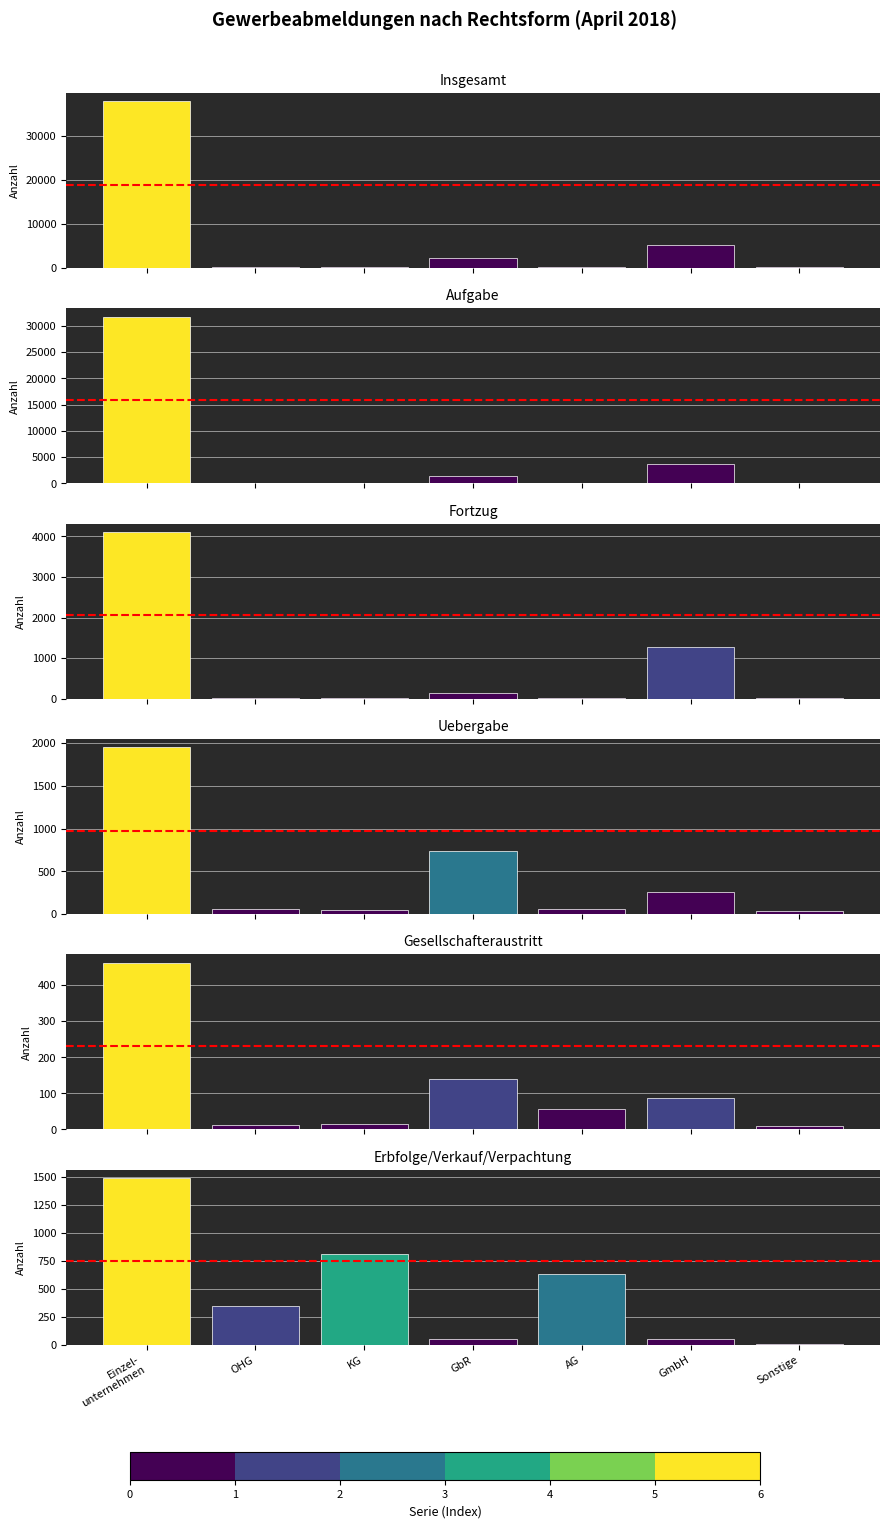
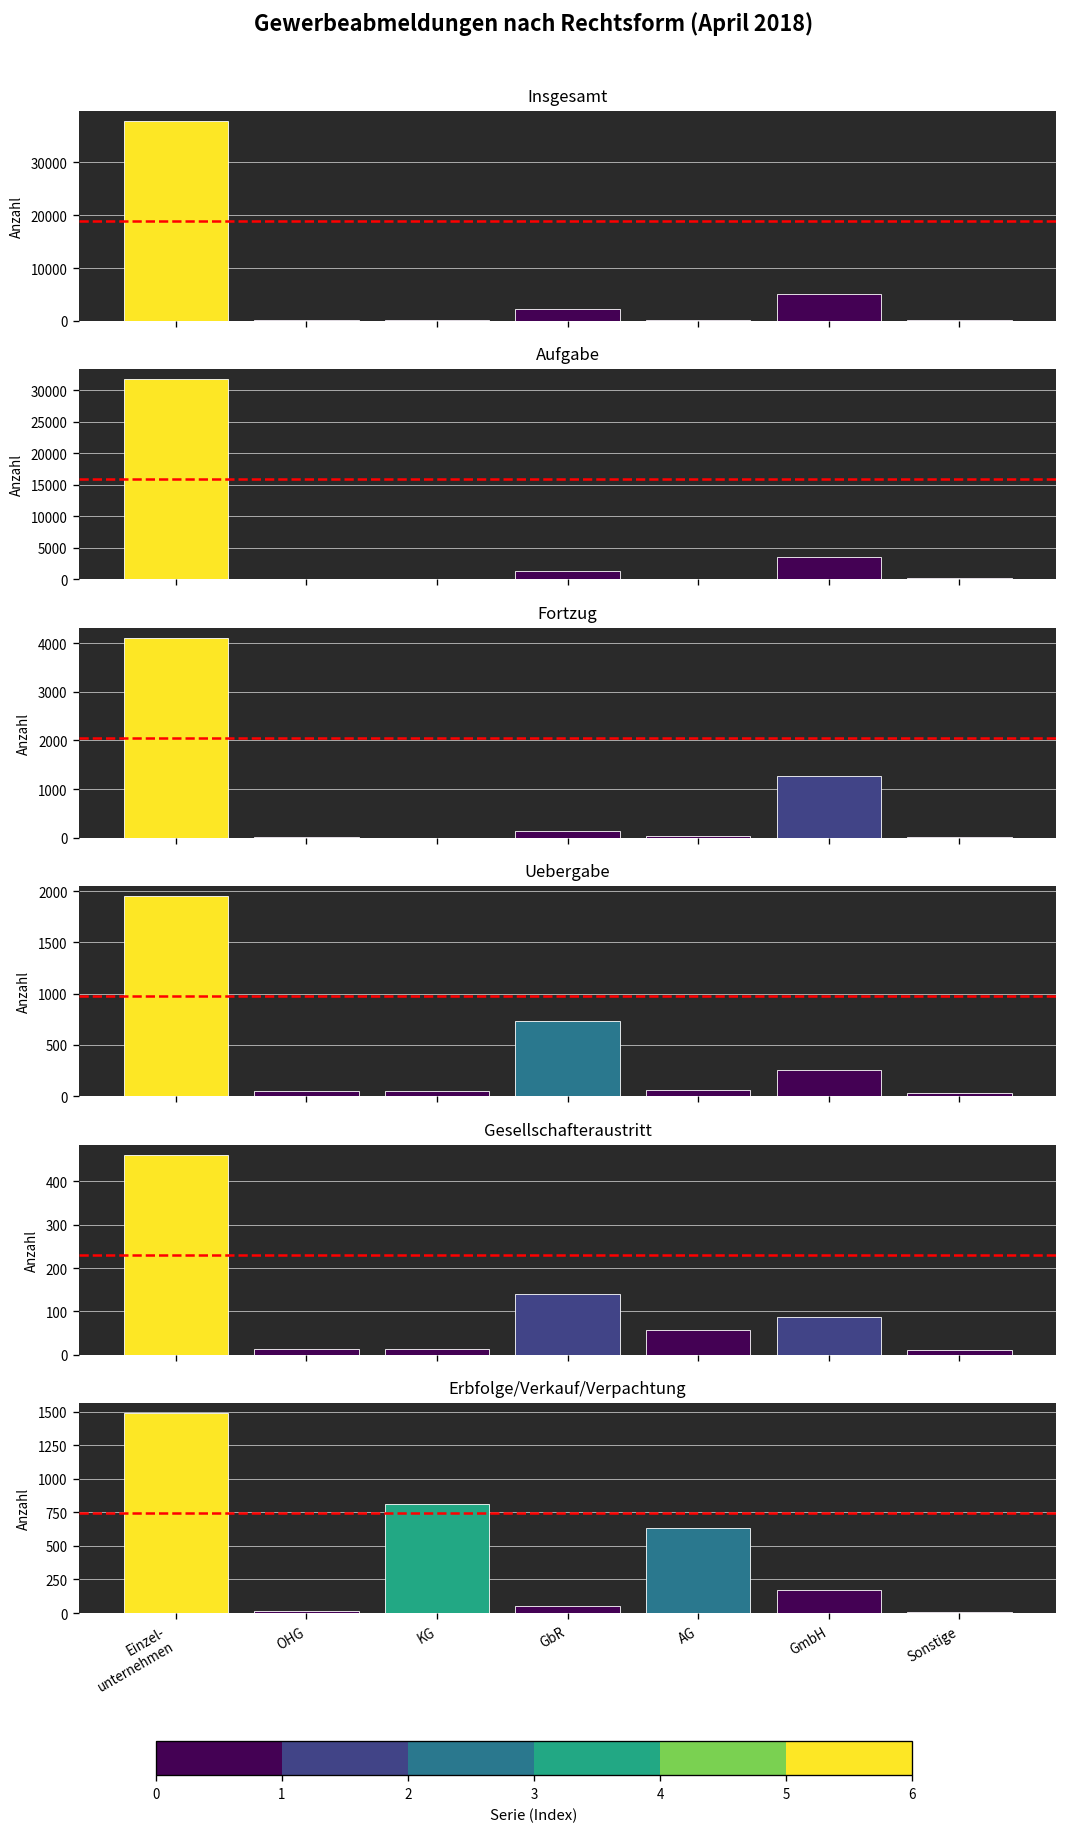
Erbfolge/Verkauf/Verpachtung, OHG: 340 -> 10
Erbfolge/Verkauf/Verpachtung, GmbH: 50 -> 170
